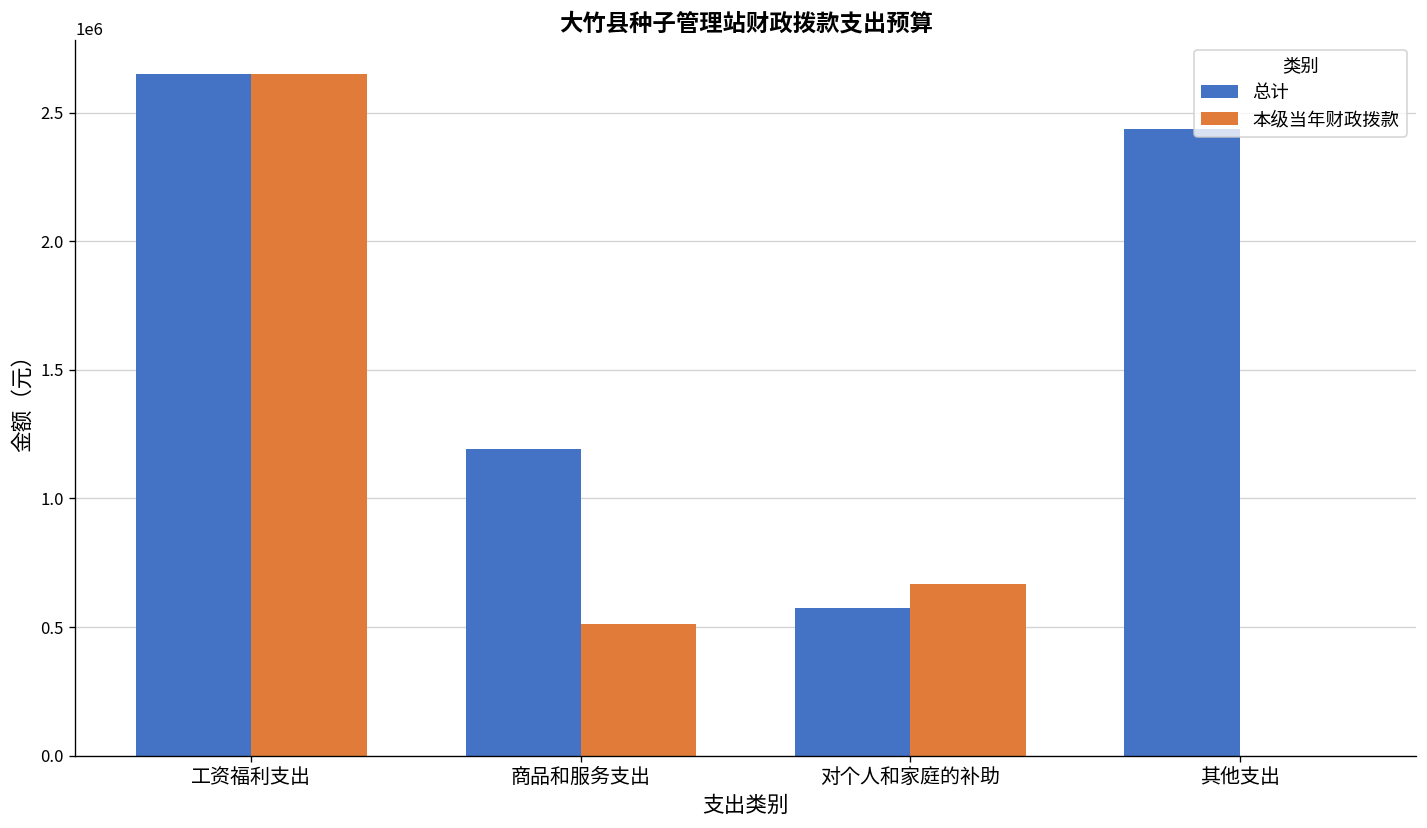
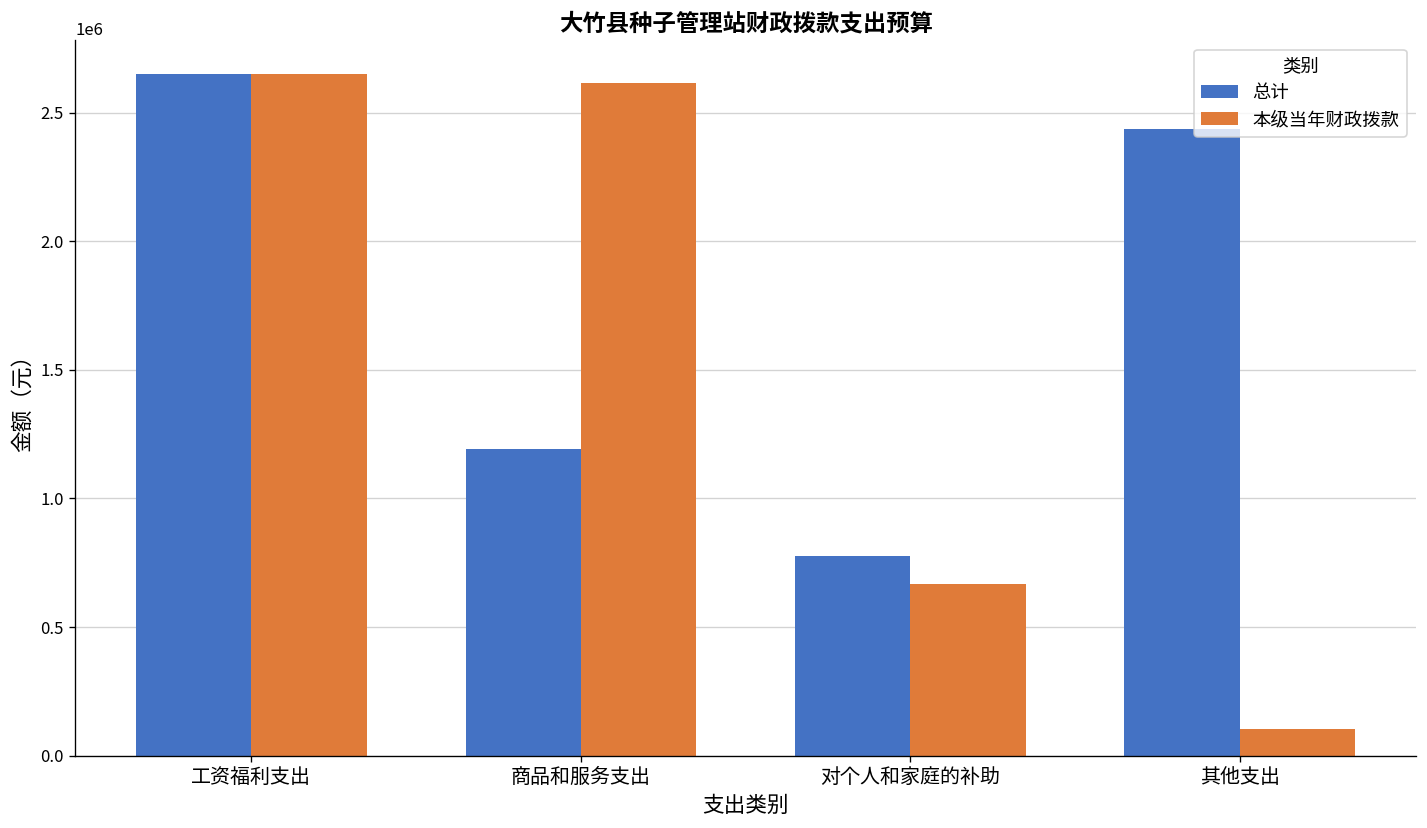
本级当年财政拨款, 商品和服务支出: 510000 -> 2610000
总计, 对个人和家庭的补助: 570000 -> 780000
本级当年财政拨款, 其他支出: 0 -> 100000
